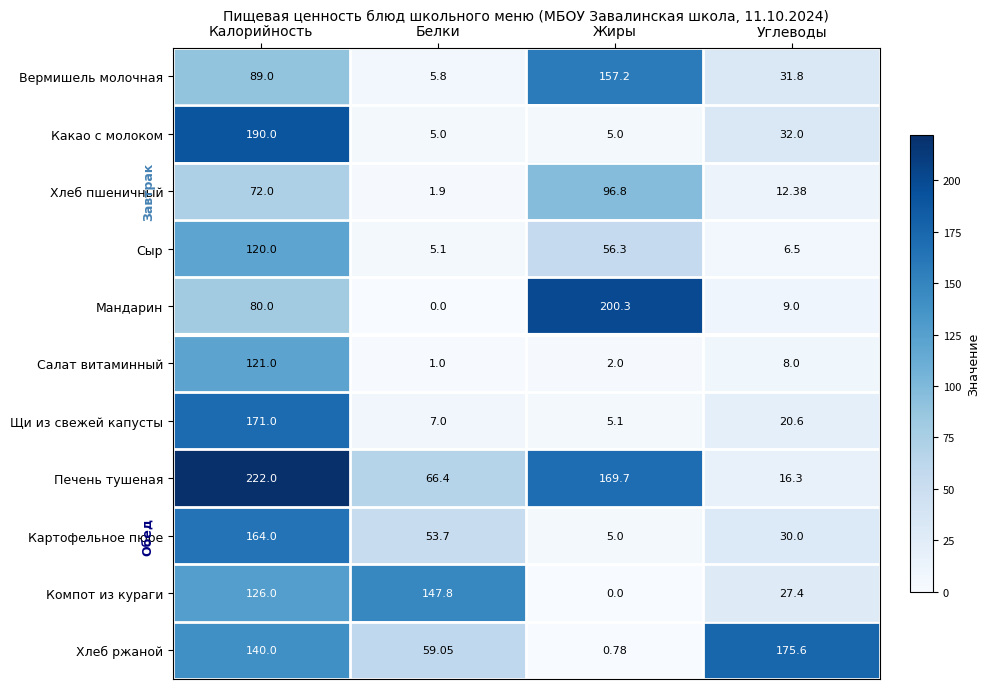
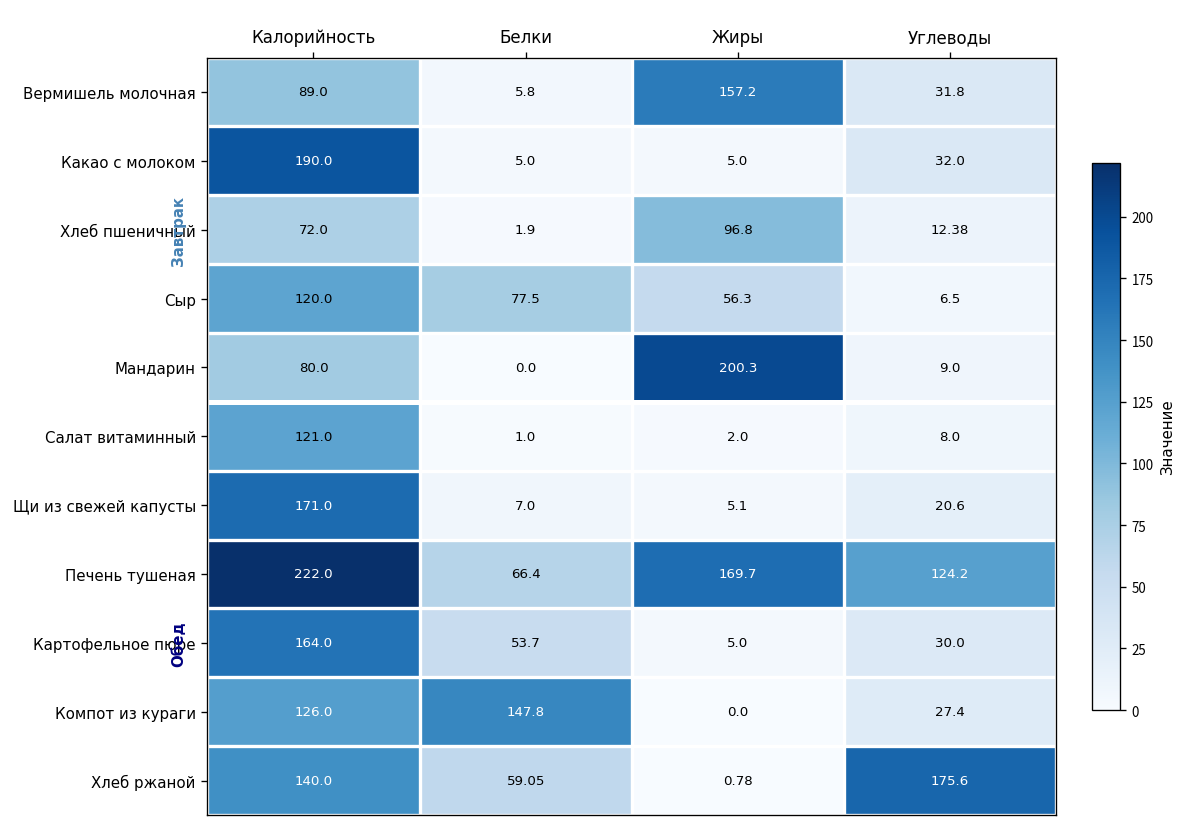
Сыр, Белки: 5.1 -> 77.5
Печень тушеная, Углеводы: 16.3 -> 124.2
